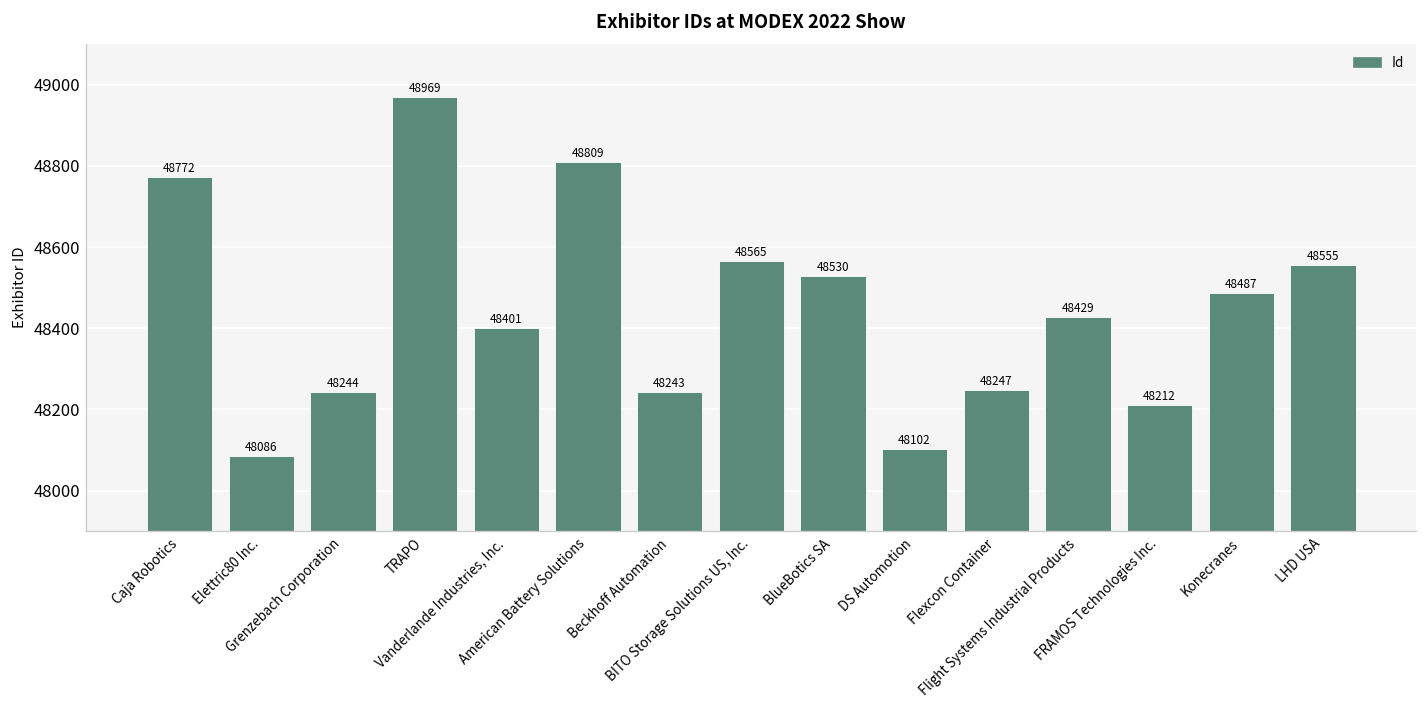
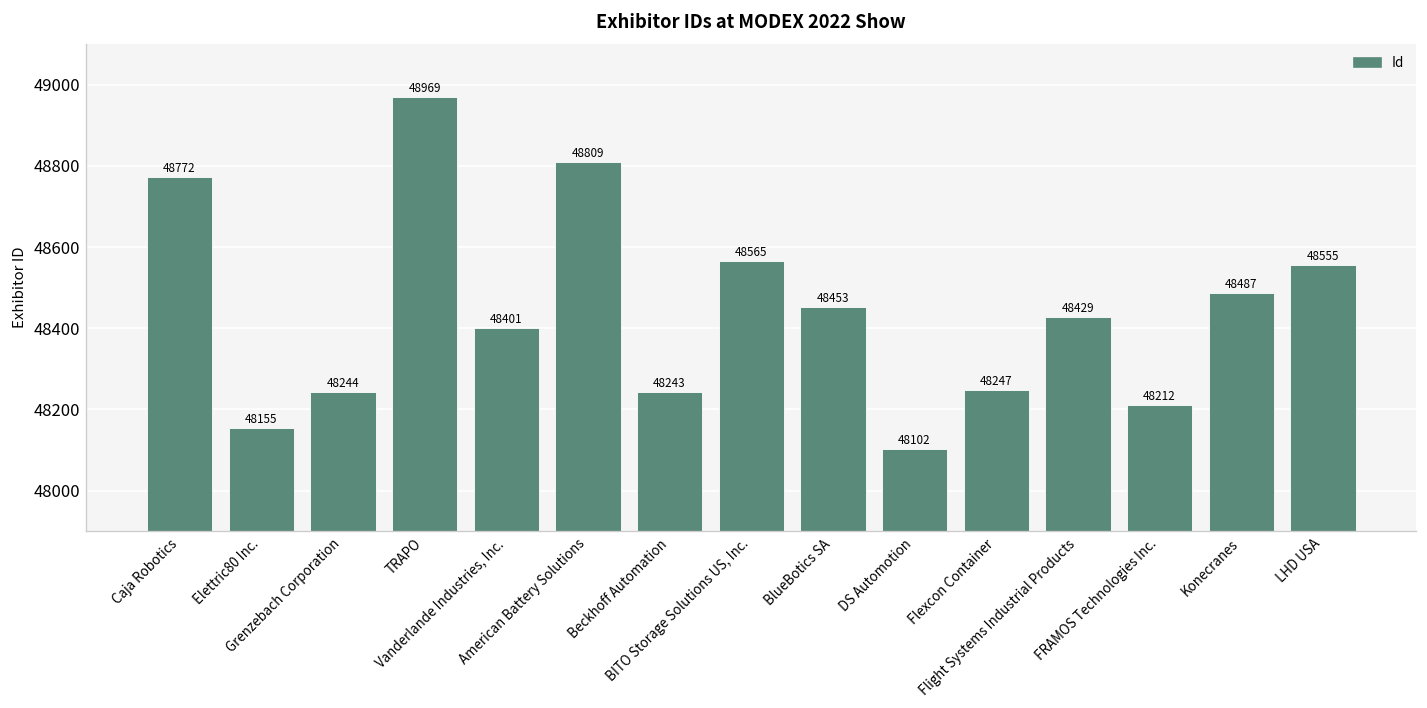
Elettric80 Inc.: 48086 -> 48155
BlueBotics SA: 48530 -> 48453
